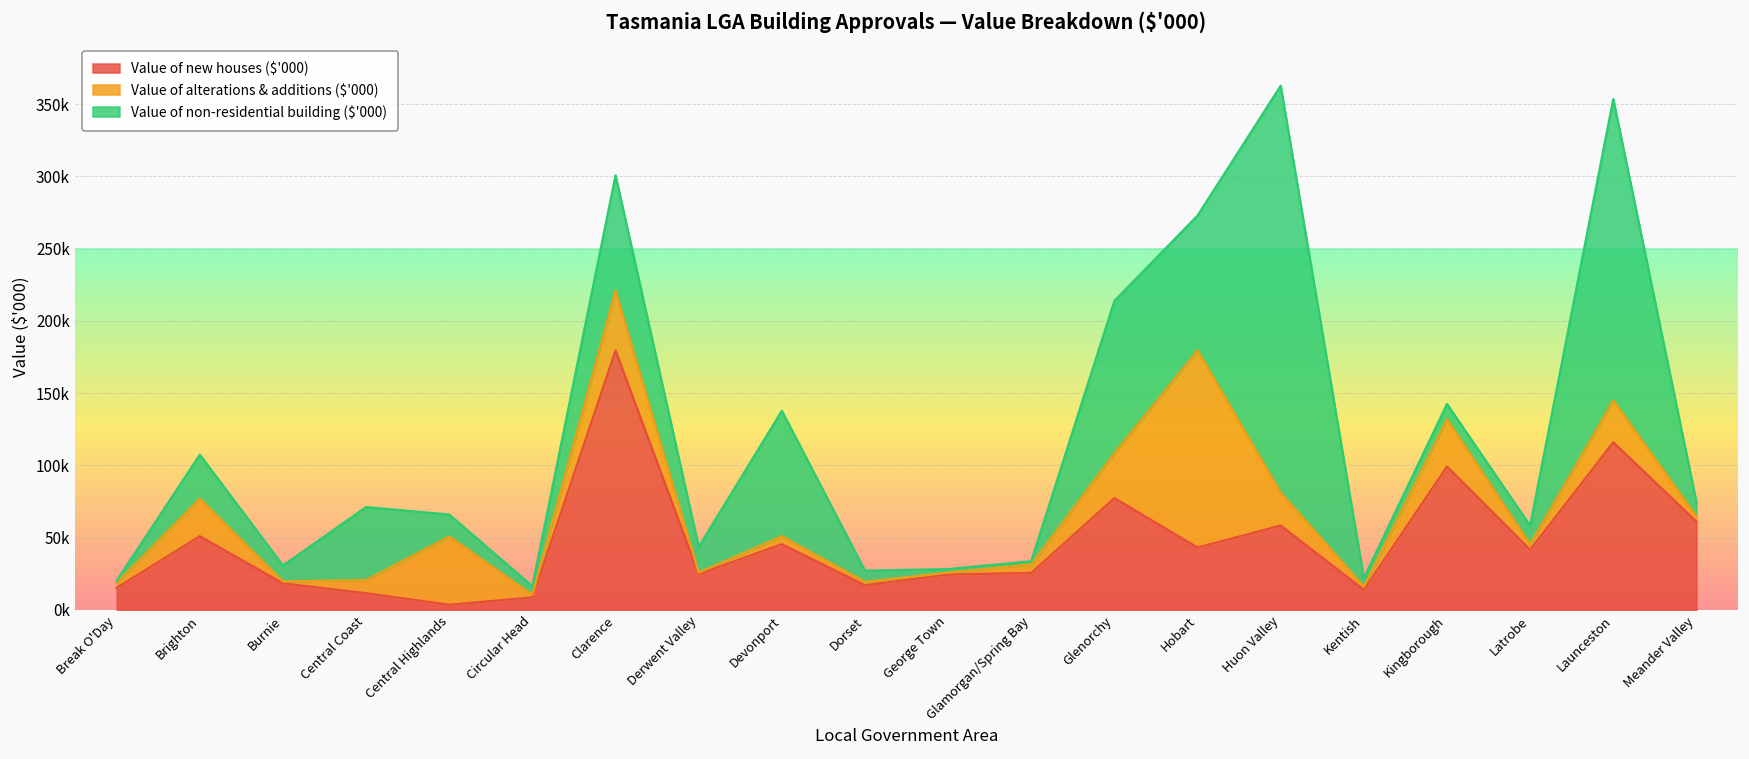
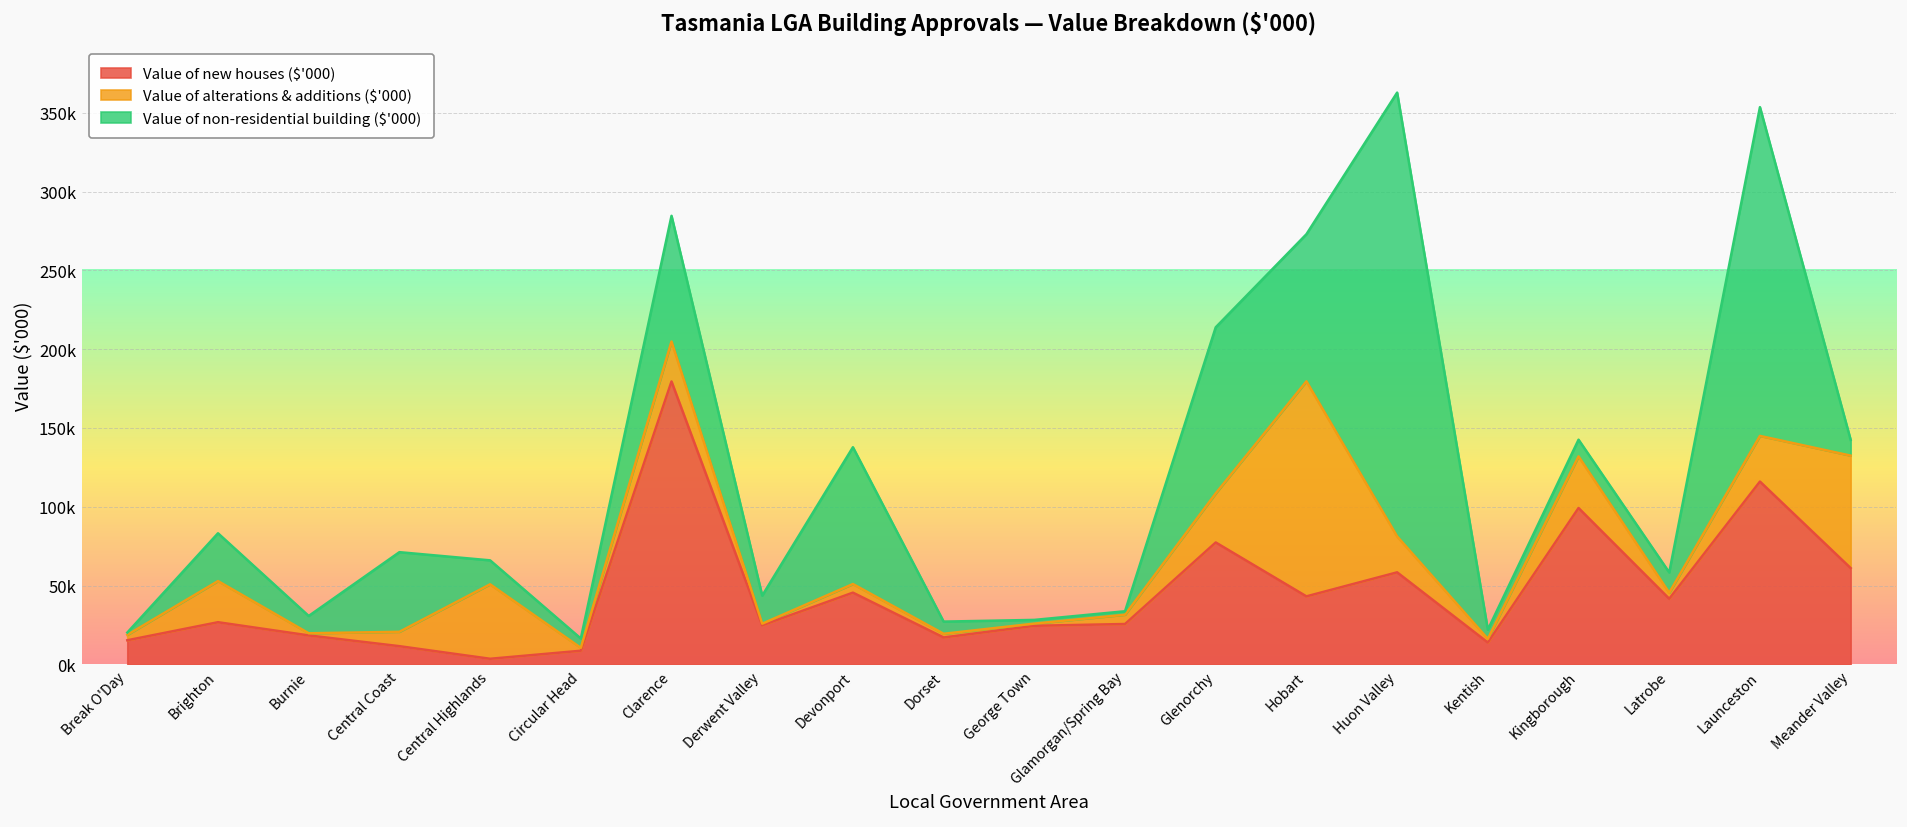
Value of new houses ($'000), Brighton: 51000 -> 27000
Value of alterations & additions ($'000), Clarence: 42000 -> 25000
Value of alterations & additions ($'000), Meander Valley: 4000 -> 71000
